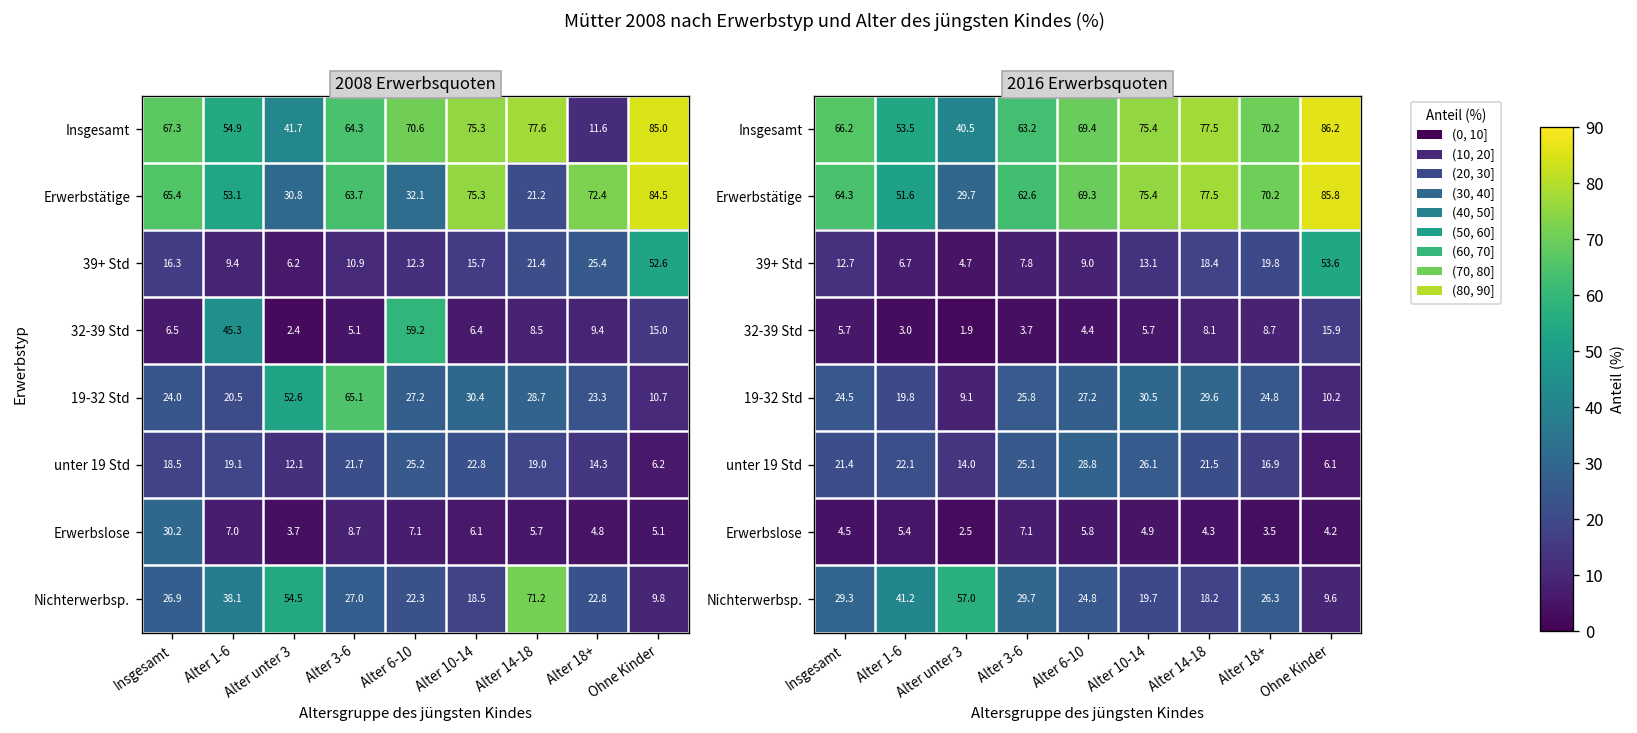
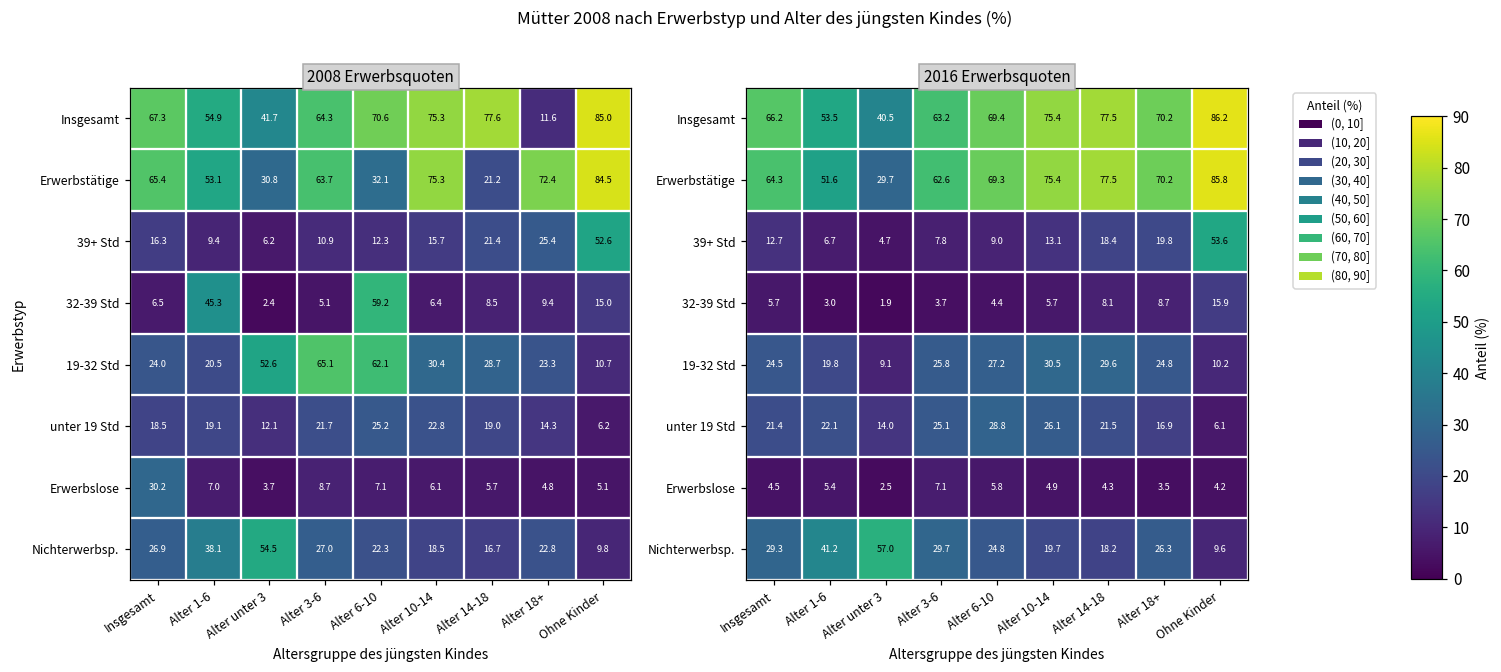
2008 Erwerbsquoten, 19-32 Std, Alter 6-10: 27.2 -> 62.1
2008 Erwerbsquoten, Nichterwerbsp., Alter 14-18: 71.2 -> 16.7
